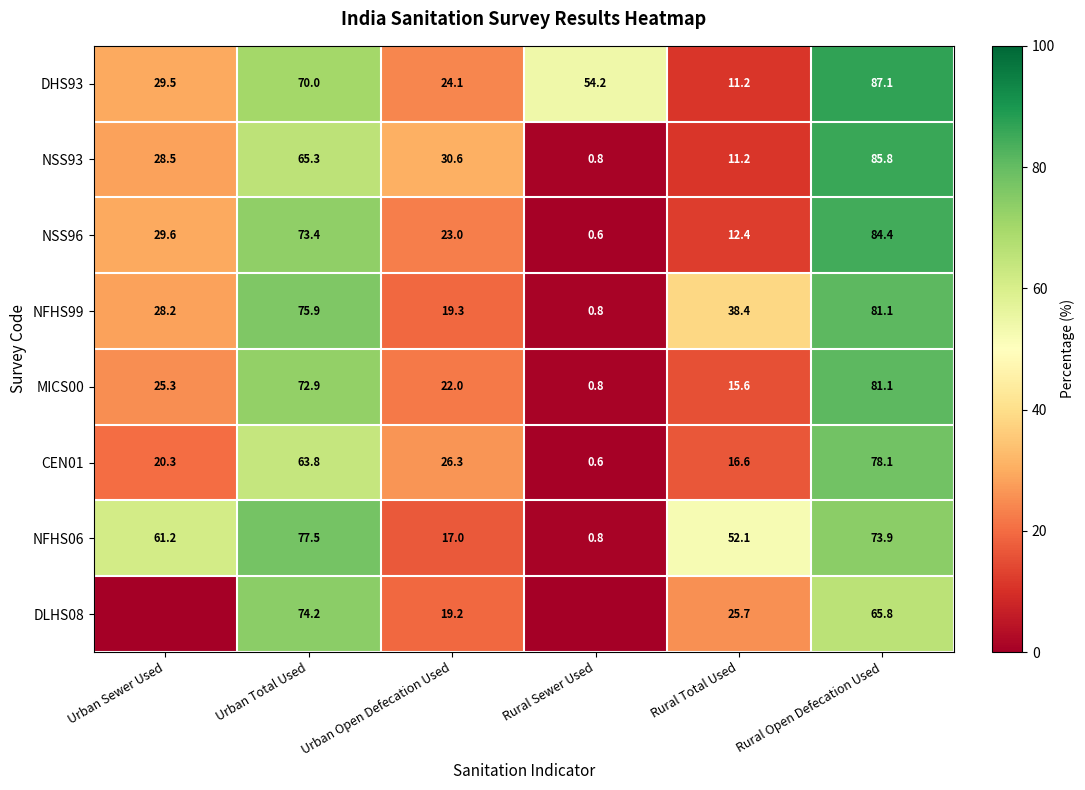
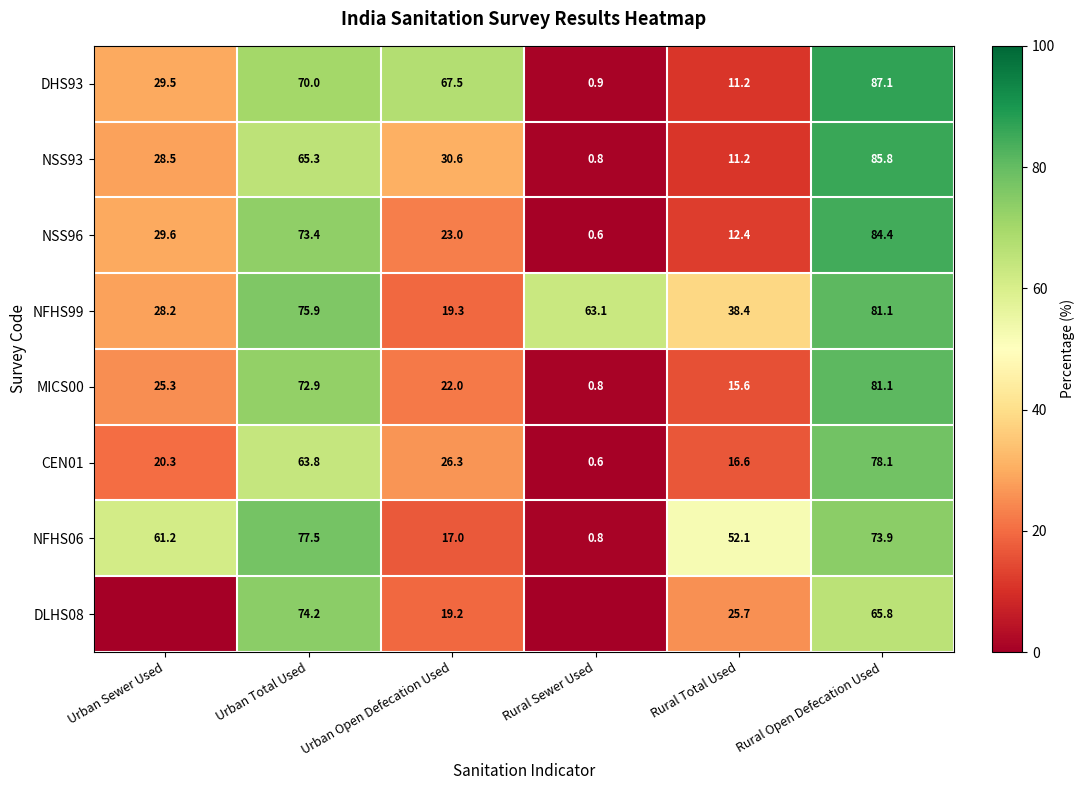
DHS93, Urban Open Defecation Used: 24.1 -> 67.5
DHS93, Rural Sewer Used: 54.2 -> 0.9
NFHS99, Rural Sewer Used: 0.8 -> 63.1
